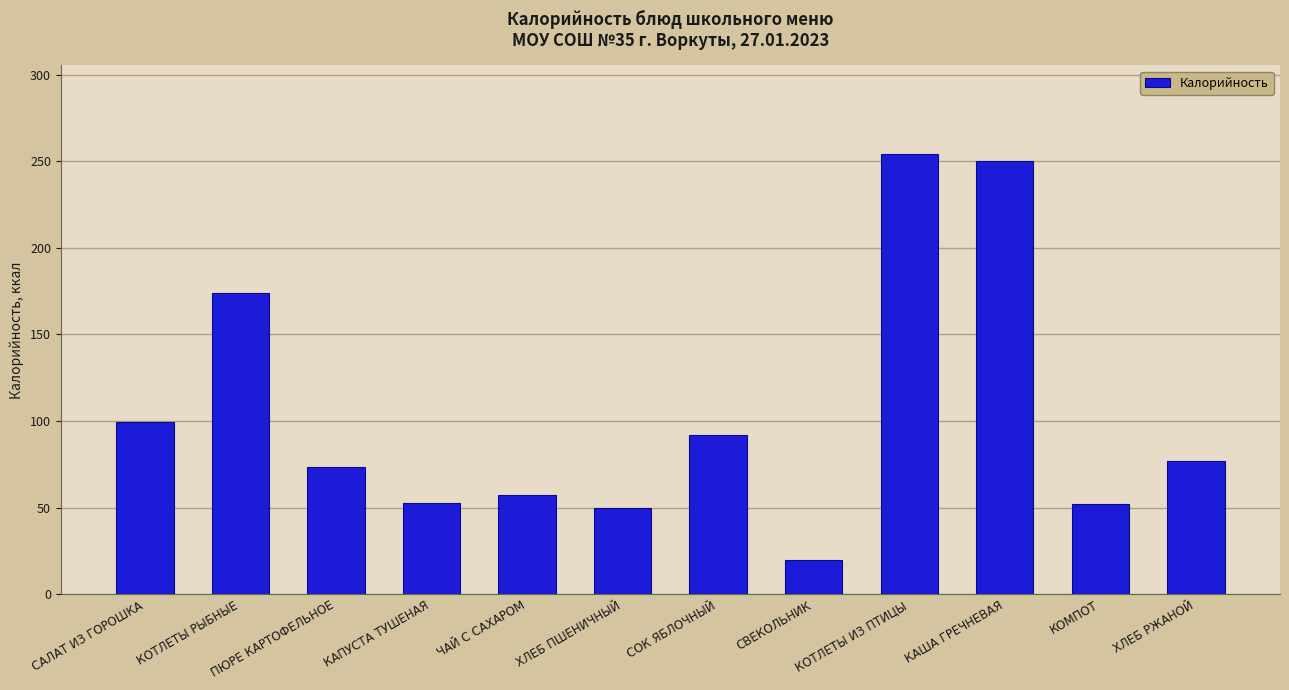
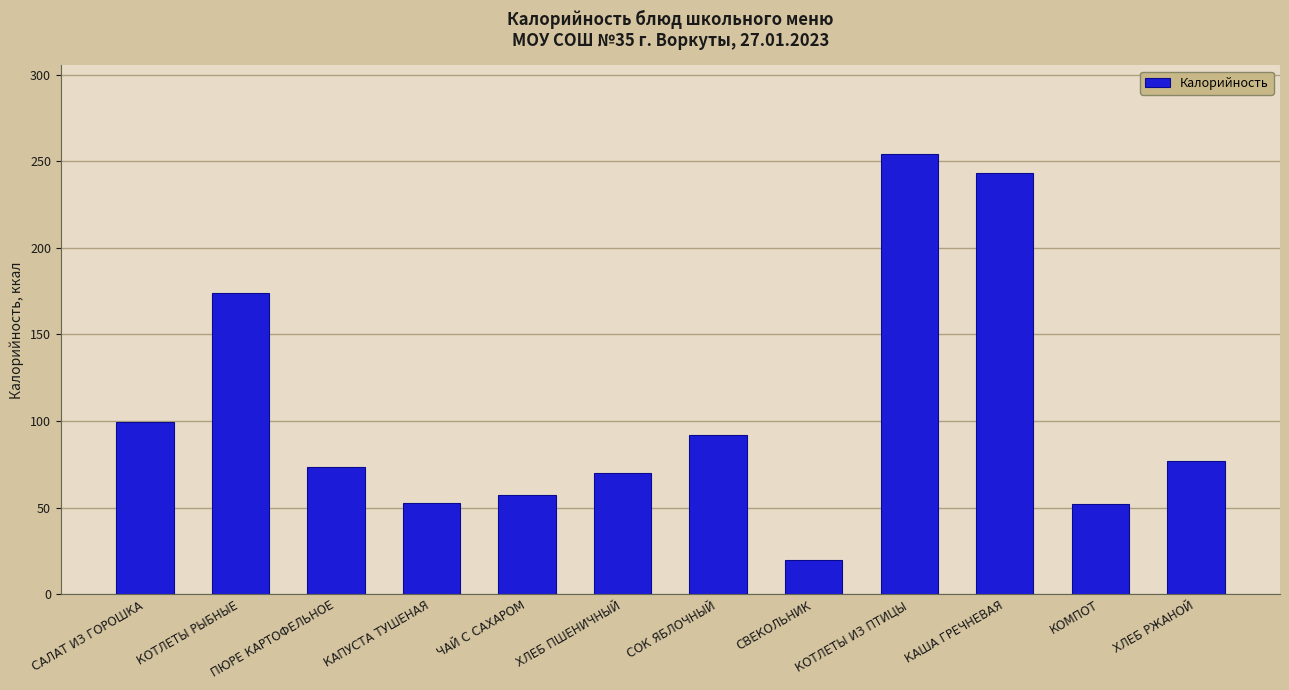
ХЛЕБ ПШЕНИЧНЫЙ: 50 -> 70
КАША ГРЕЧНЕВАЯ: 250 -> 243
